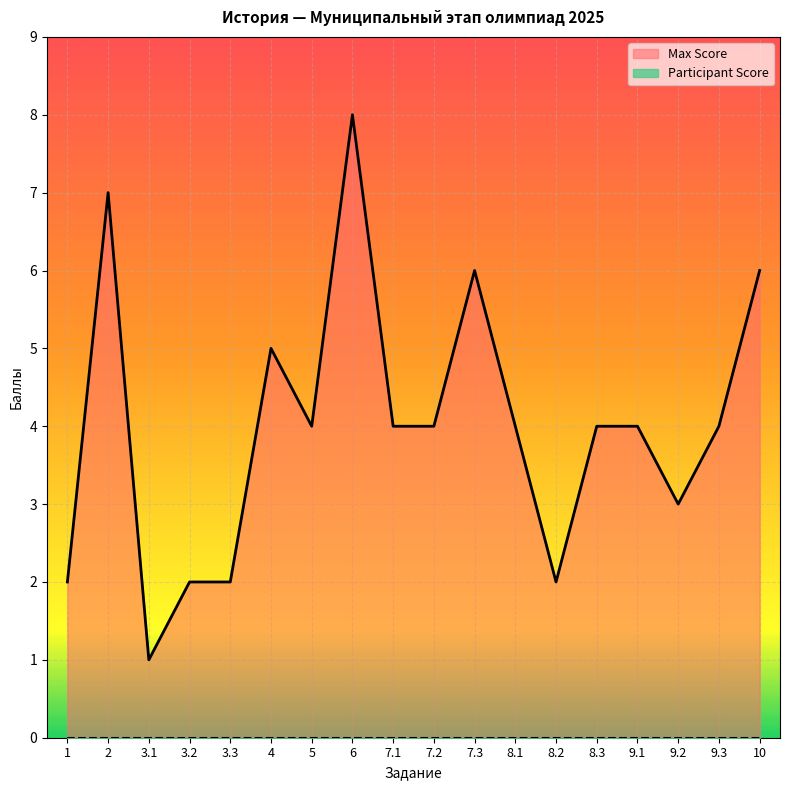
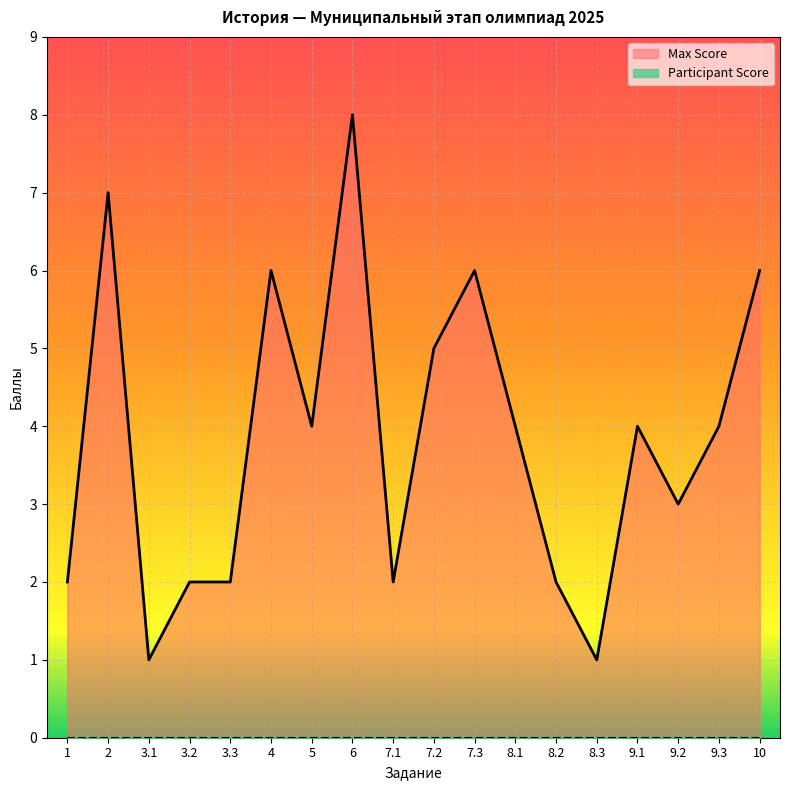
Max Score, 4: 5 -> 6
Max Score, 7.1: 4 -> 2
Max Score, 7.2: 4 -> 5
Max Score, 8.3: 4 -> 1
